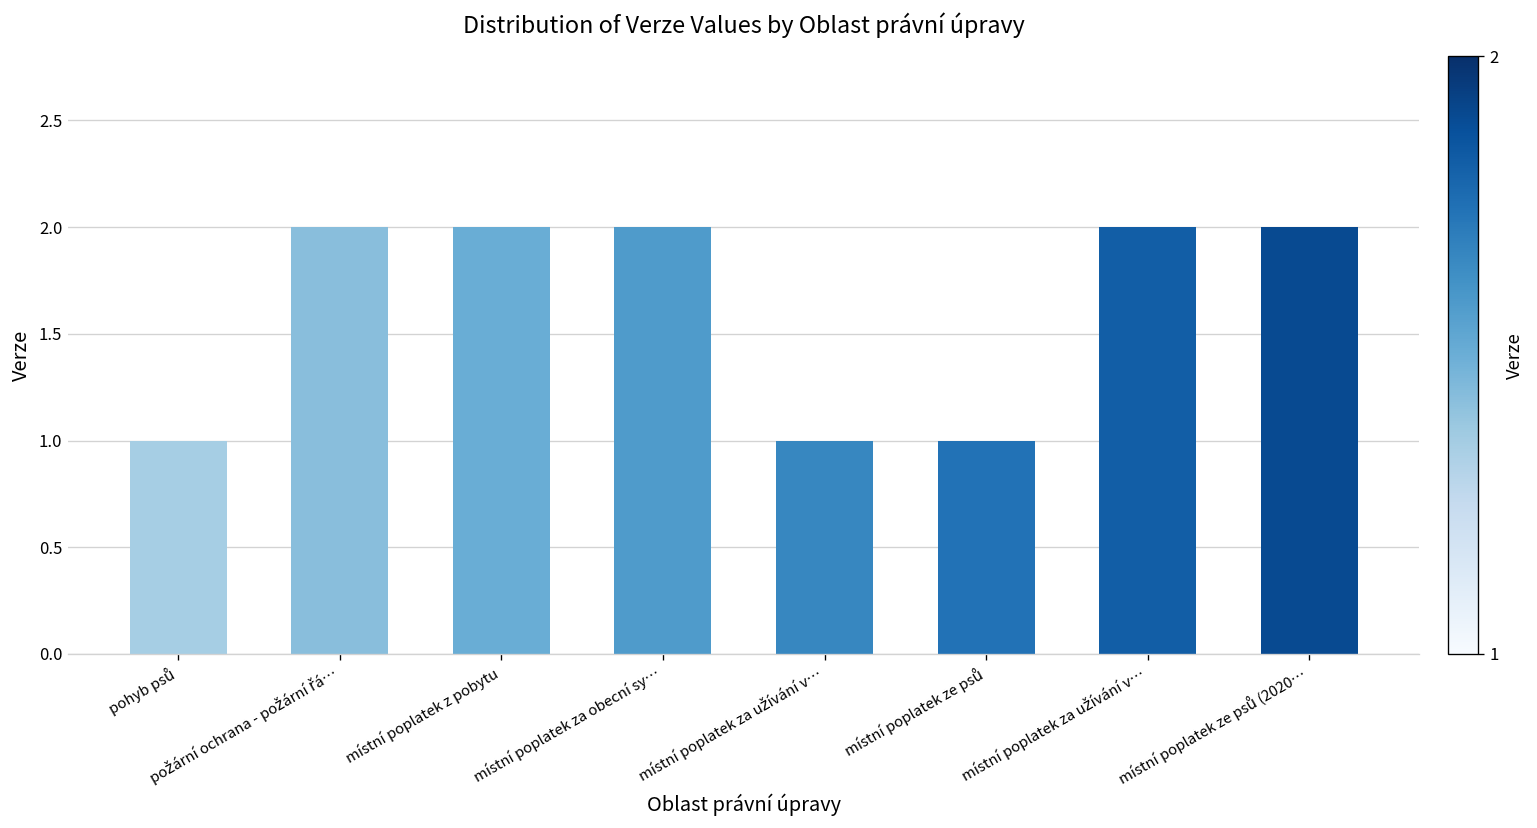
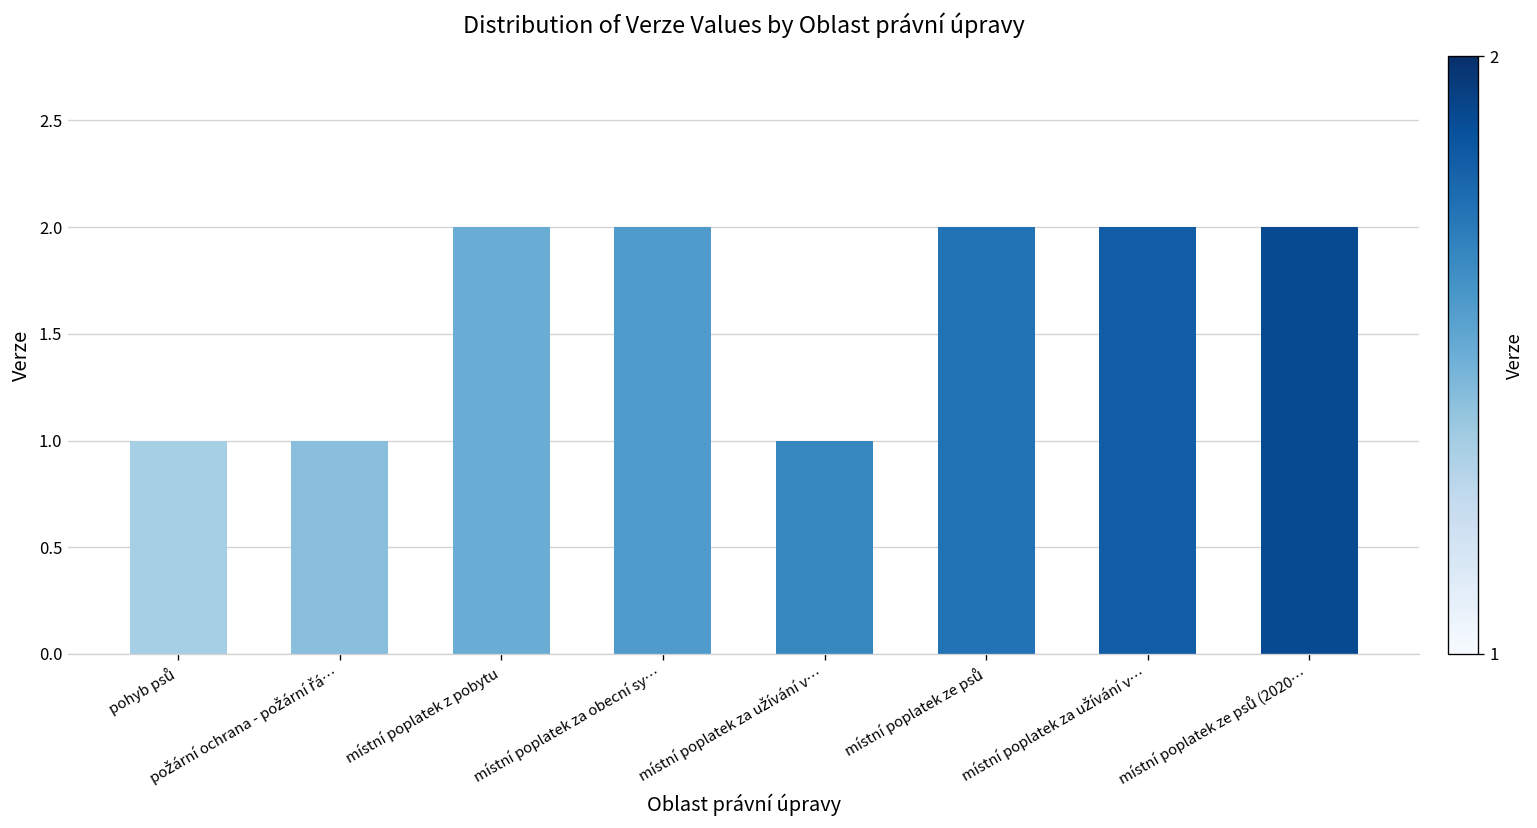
požární ochrana - požární řá…: 2 -> 1
místní poplatek ze psů: 1 -> 2
